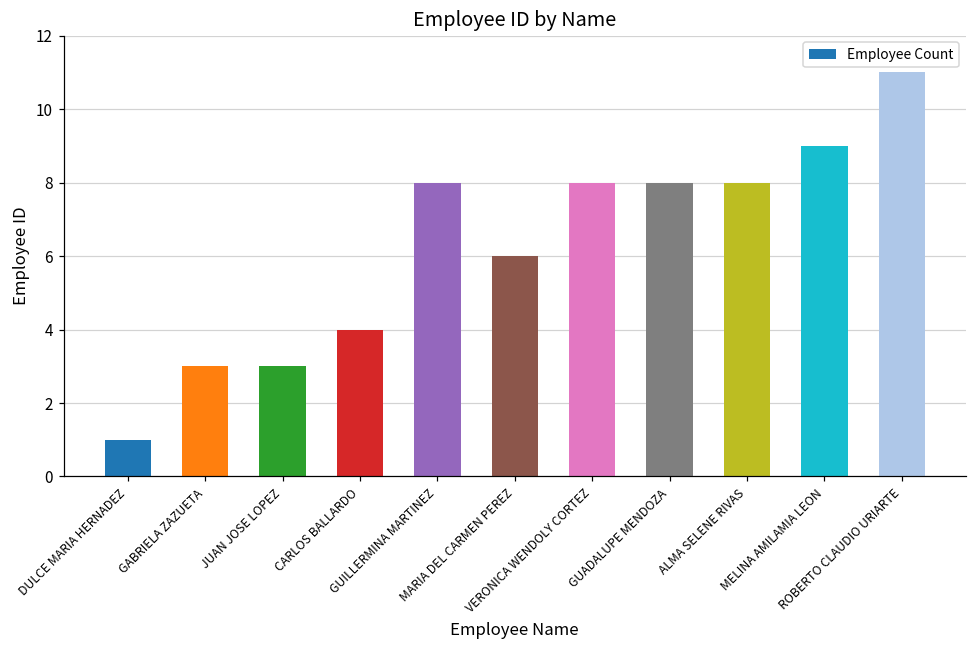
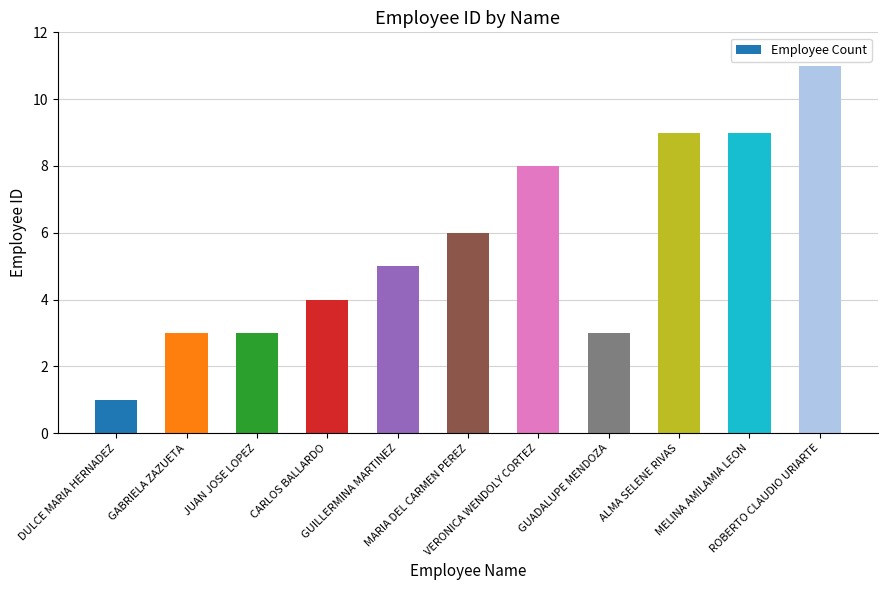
GUILLERMINA MARTINEZ: 8 -> 5
GUADALUPE MENDOZA: 8 -> 3
ALMA SELENE RIVAS: 8 -> 9
